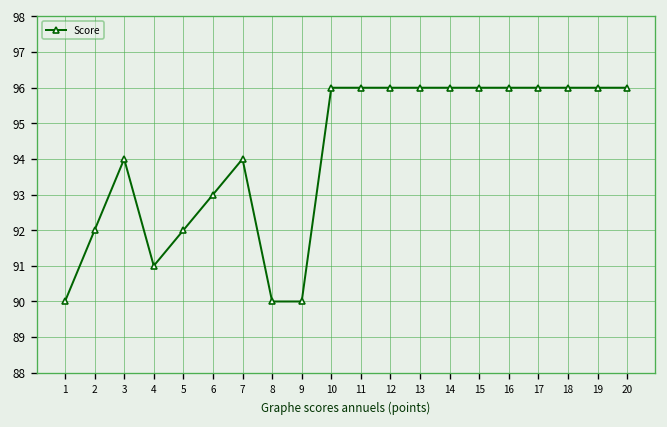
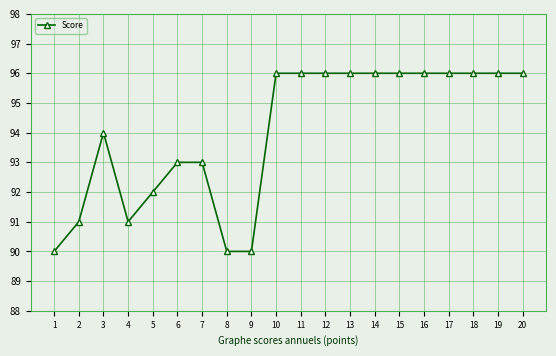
2: 92 -> 91
7: 94 -> 93
